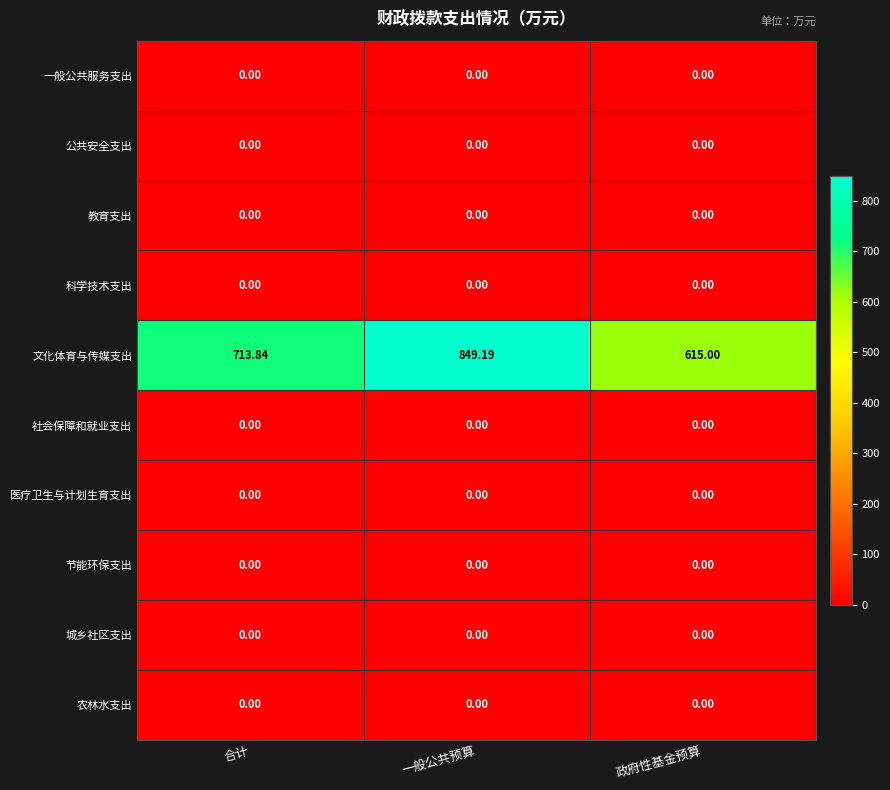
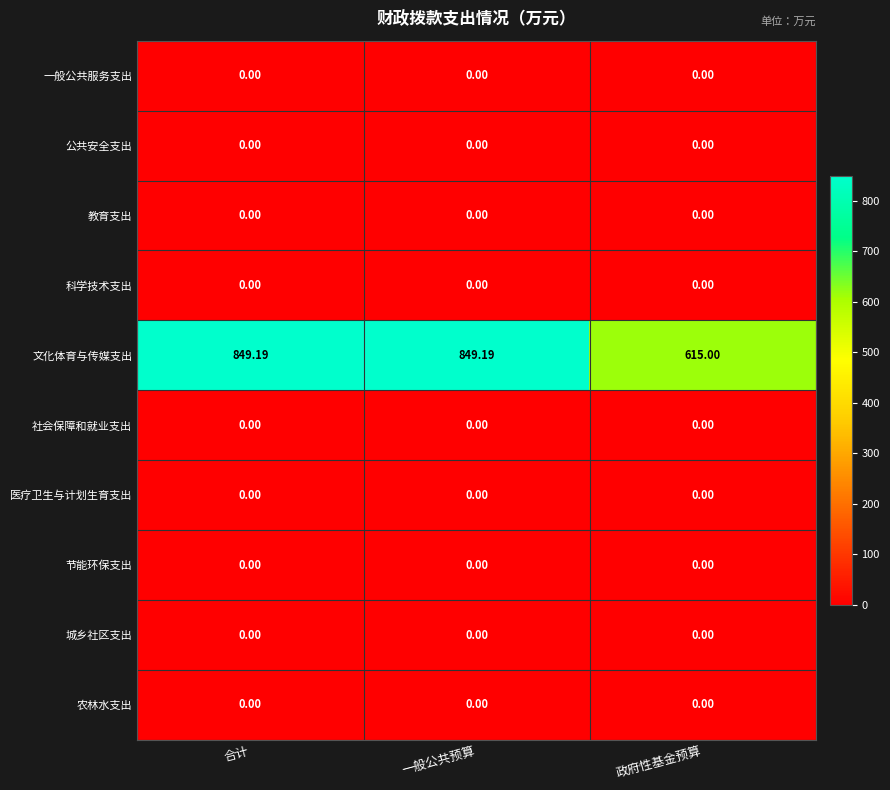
文化体育与传媒支出, 合计: 713.84 -> 849.19
